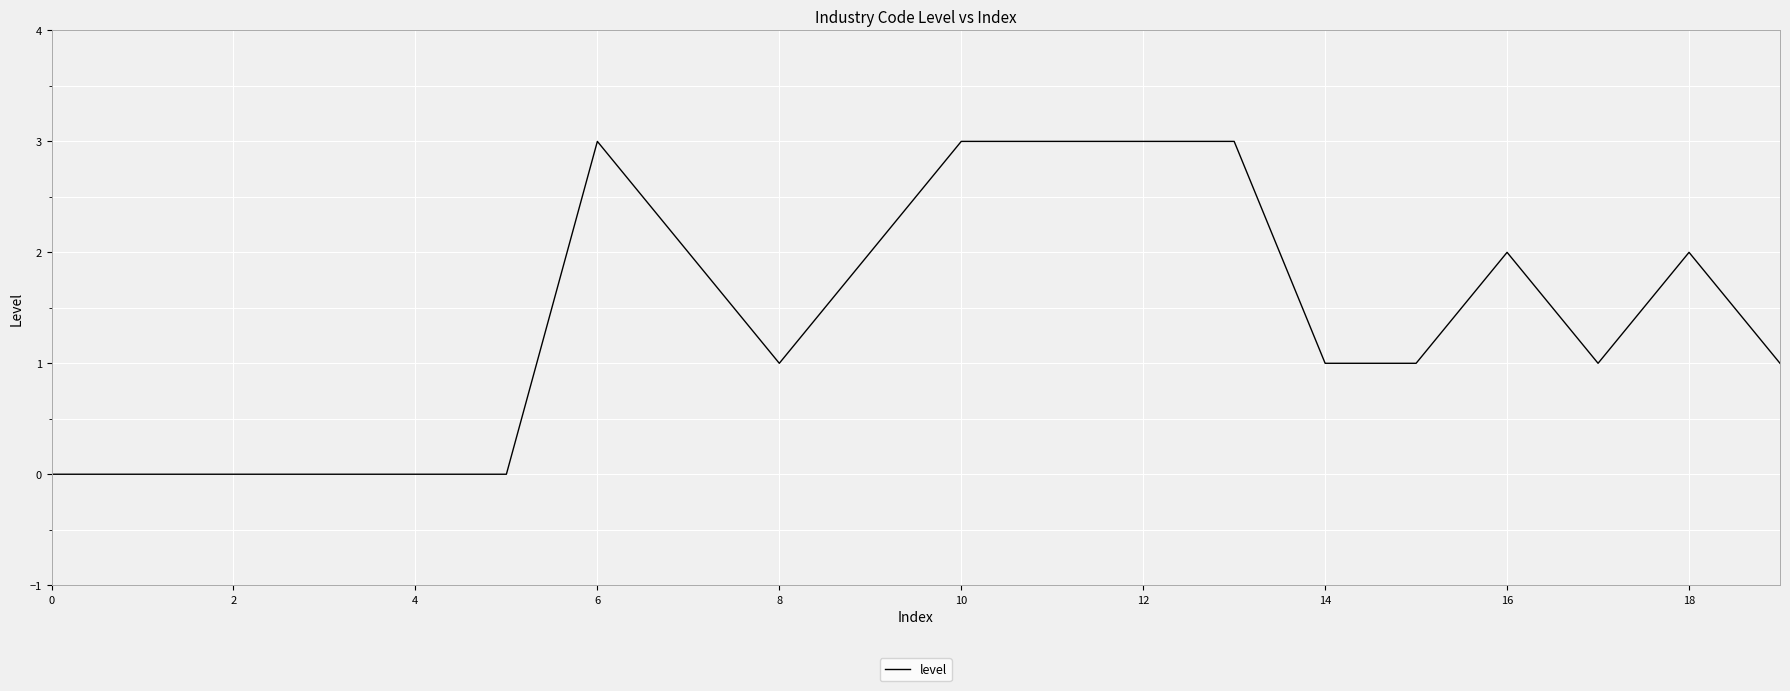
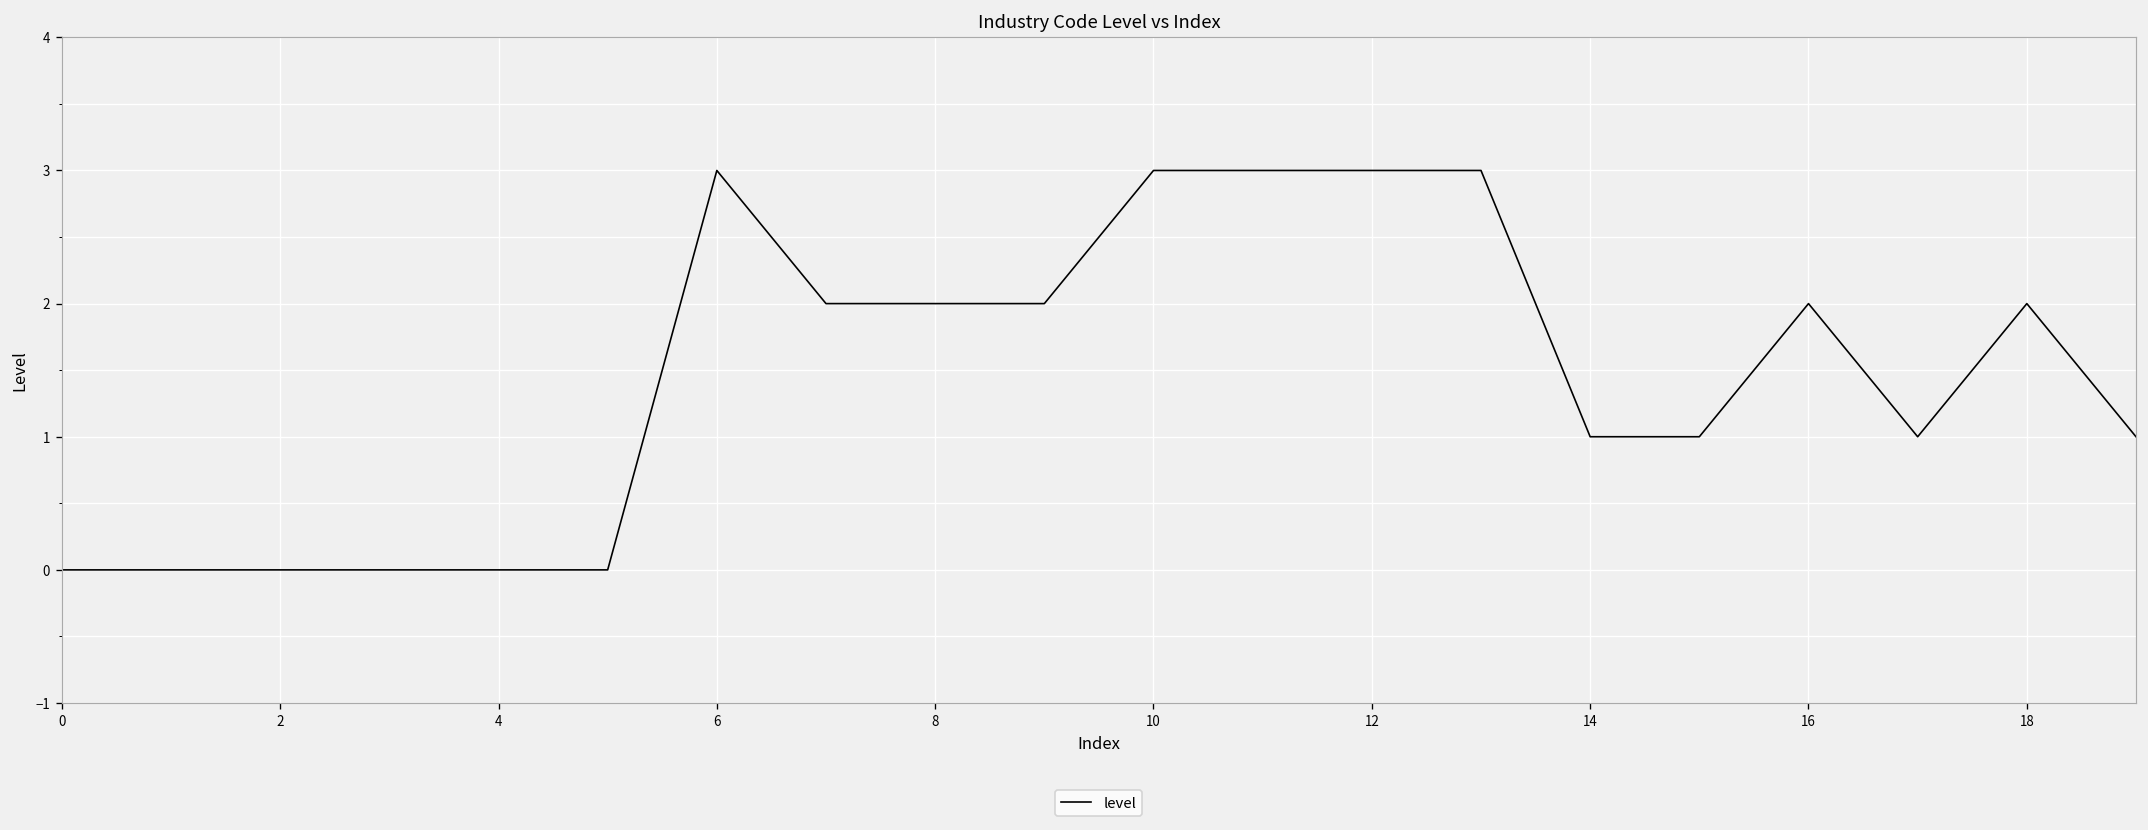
8: 1 -> 2
